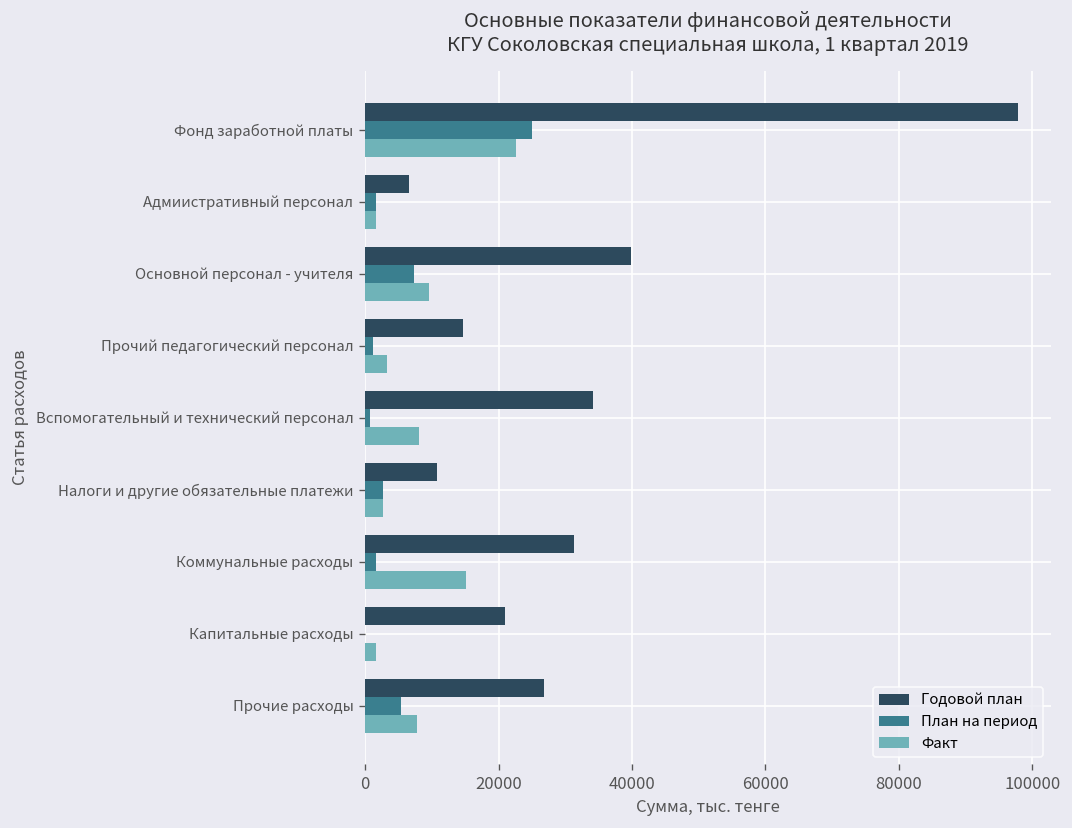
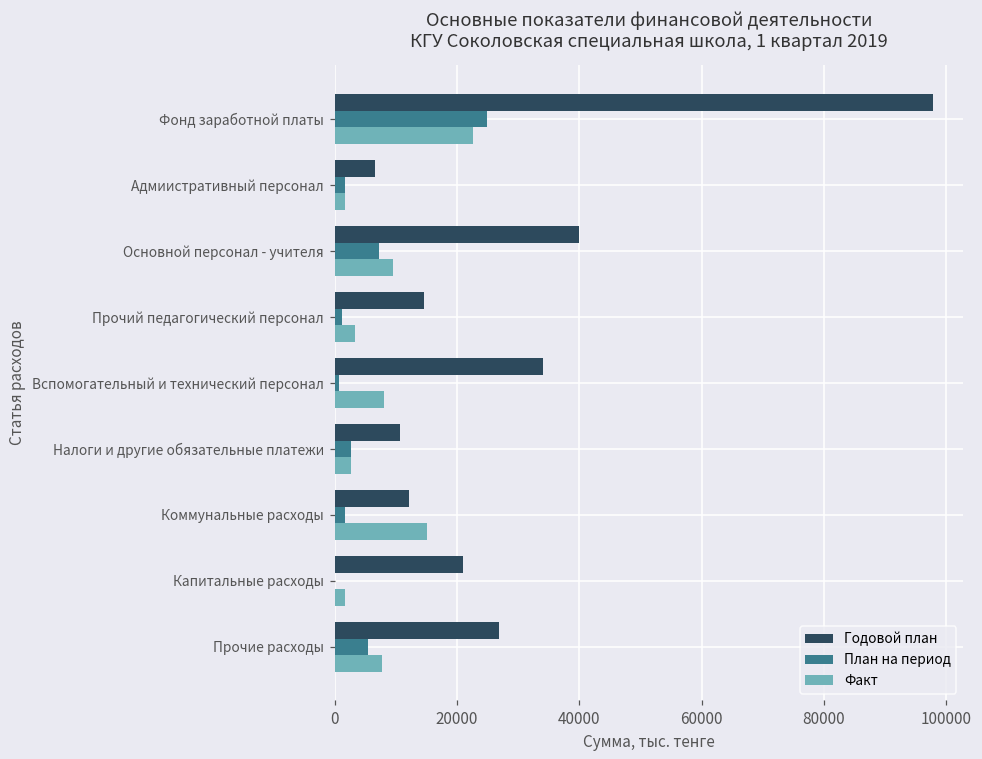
Годовой план, Коммунальные расходы: 31000 -> 12000
